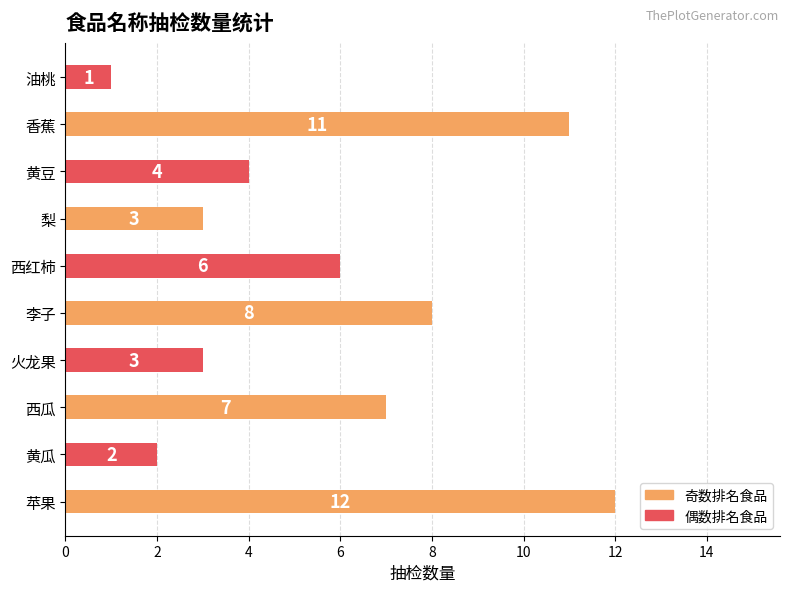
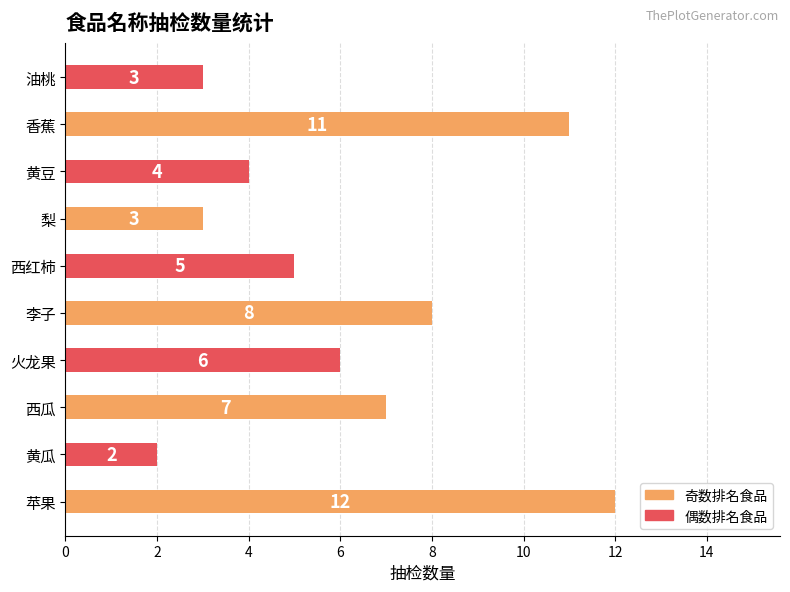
油桃: 1 -> 3
西红柿: 6 -> 5
火龙果: 3 -> 6
